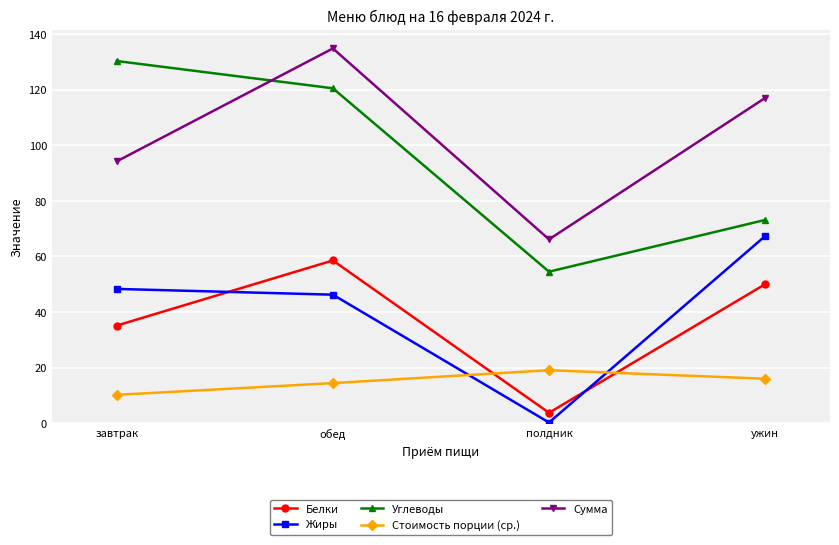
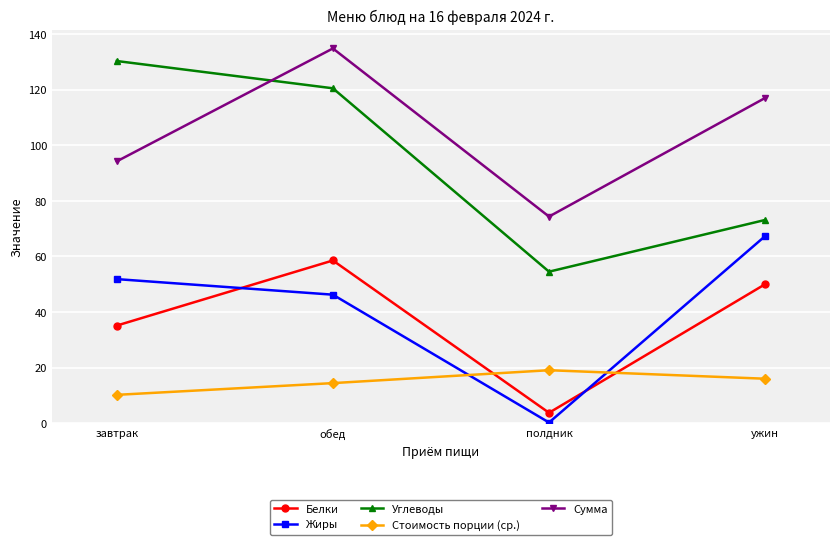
Жиры, завтрак: 48 -> 52
Сумма, полдник: 66 -> 74
